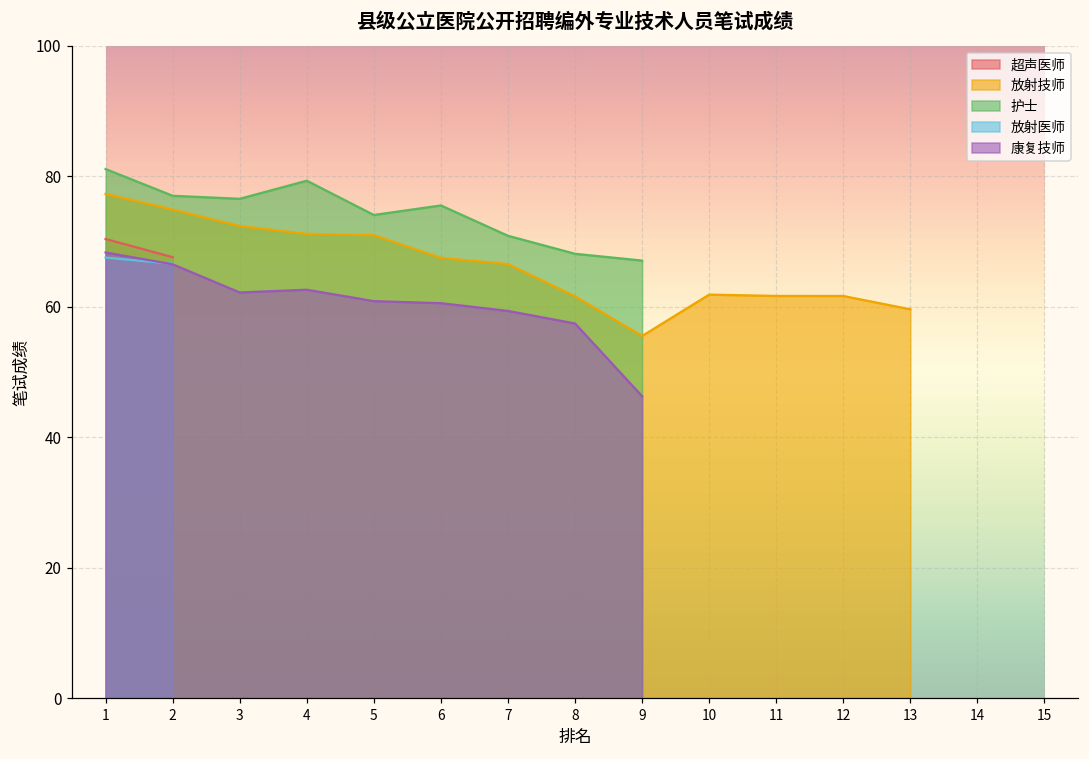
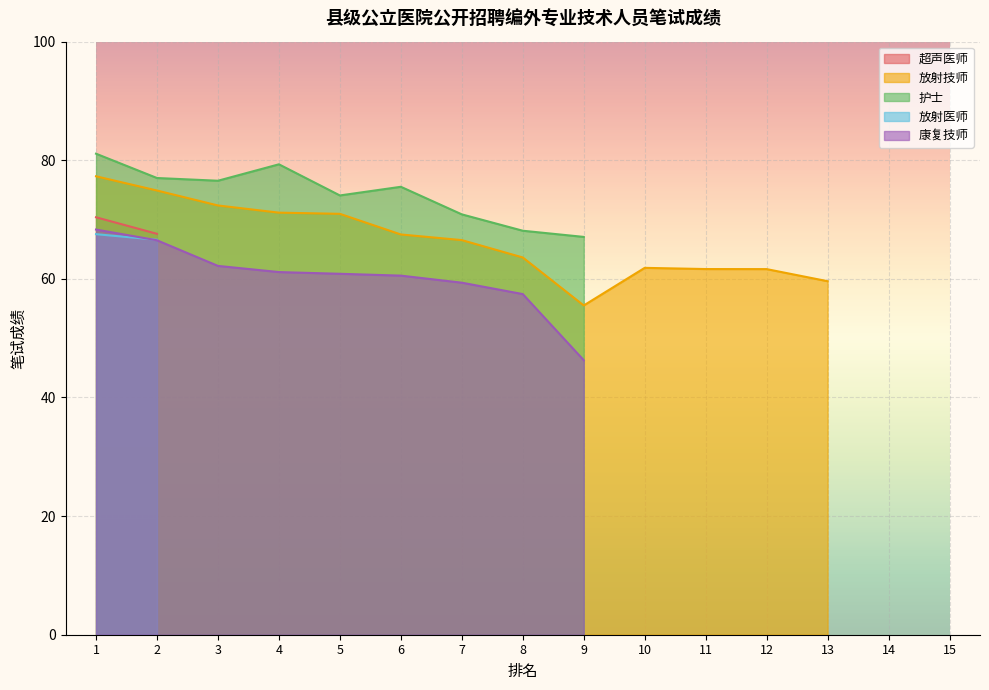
康复技师, 4: 63 -> 61
放射技师, 8: 62 -> 64
